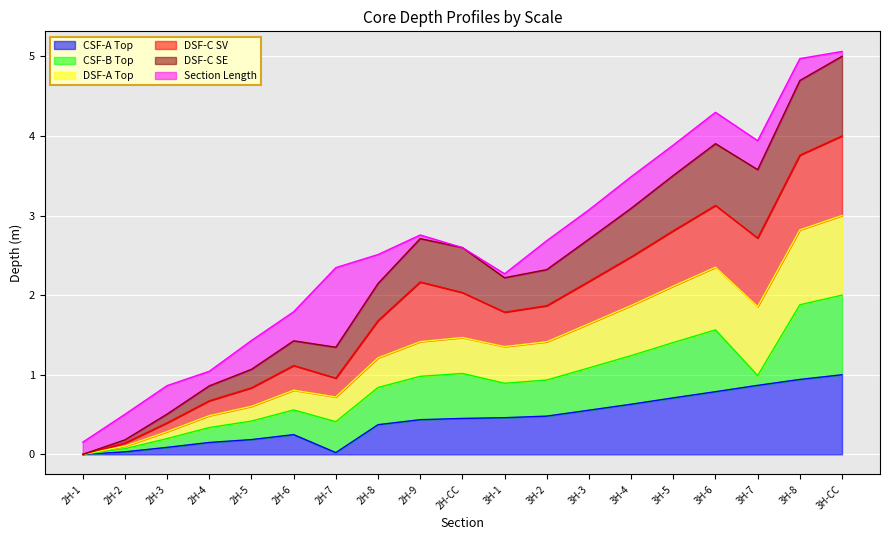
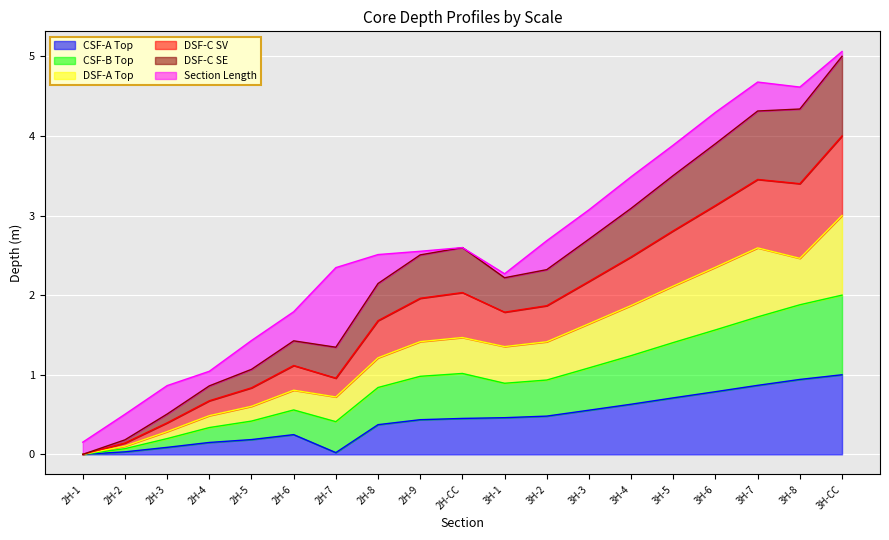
DSF-C SV, 2H-9: 0.7 -> 0.5
CSF-B Top, 3H-7: 0.1 -> 0.9
DSF-A Top, 3H-8: 0.9 -> 0.6
